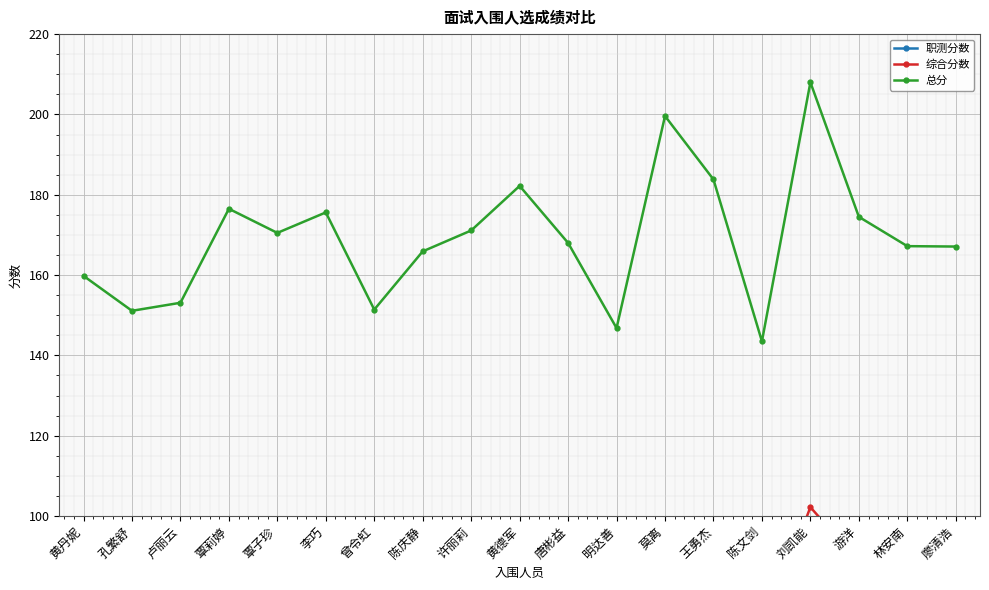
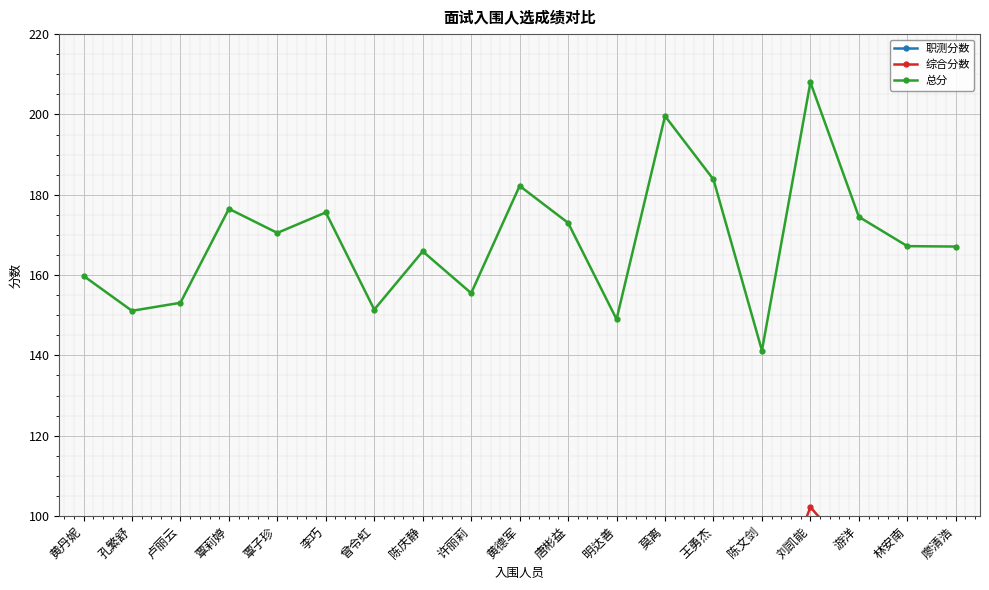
总分, 许丽莉: 171 -> 156
总分, 唐彬益: 168 -> 173
总分, 明达善: 147 -> 149
总分, 陈文剑: 144 -> 141
